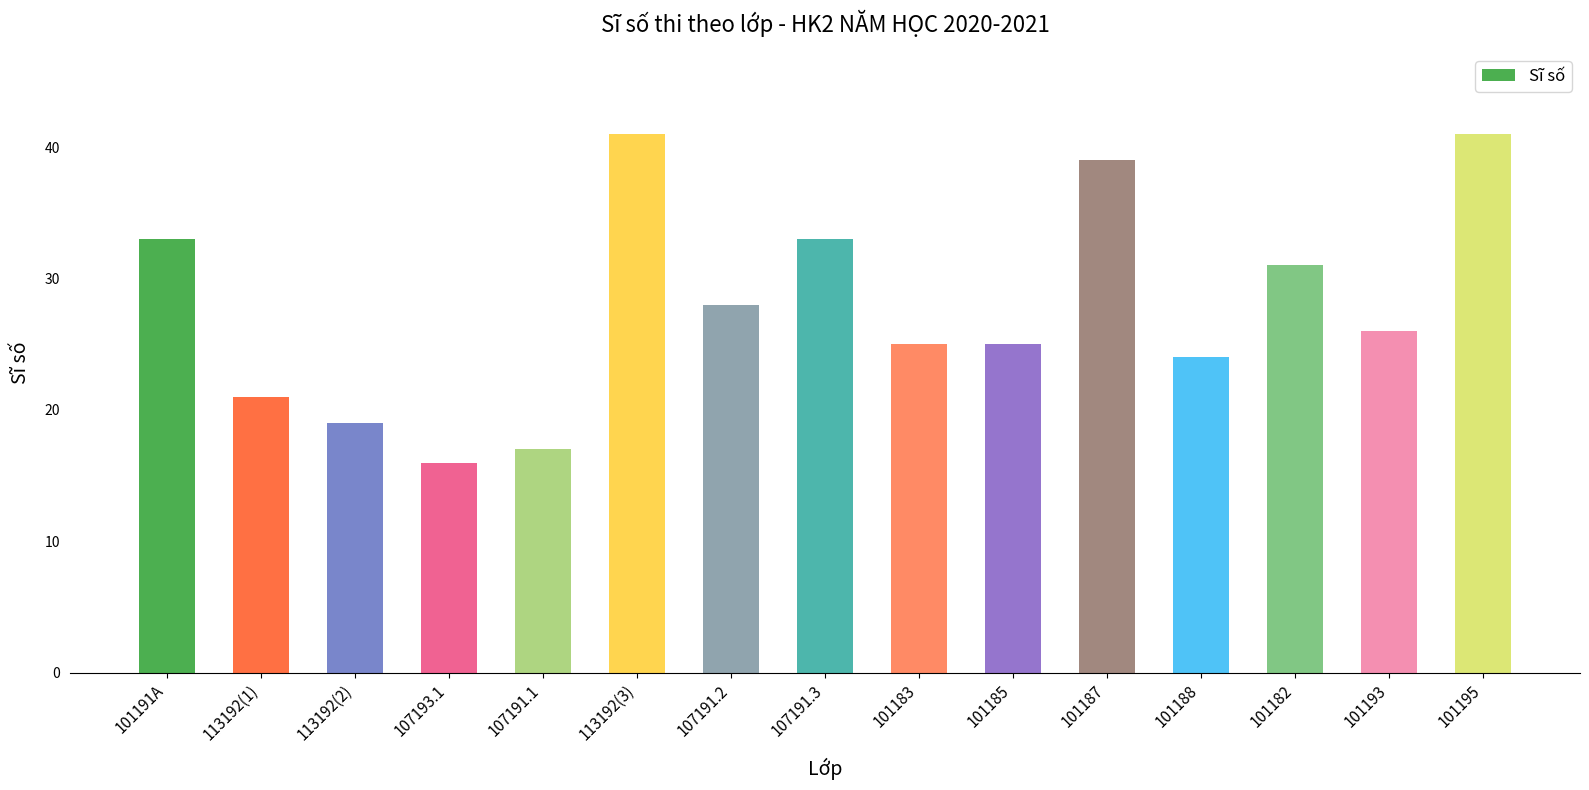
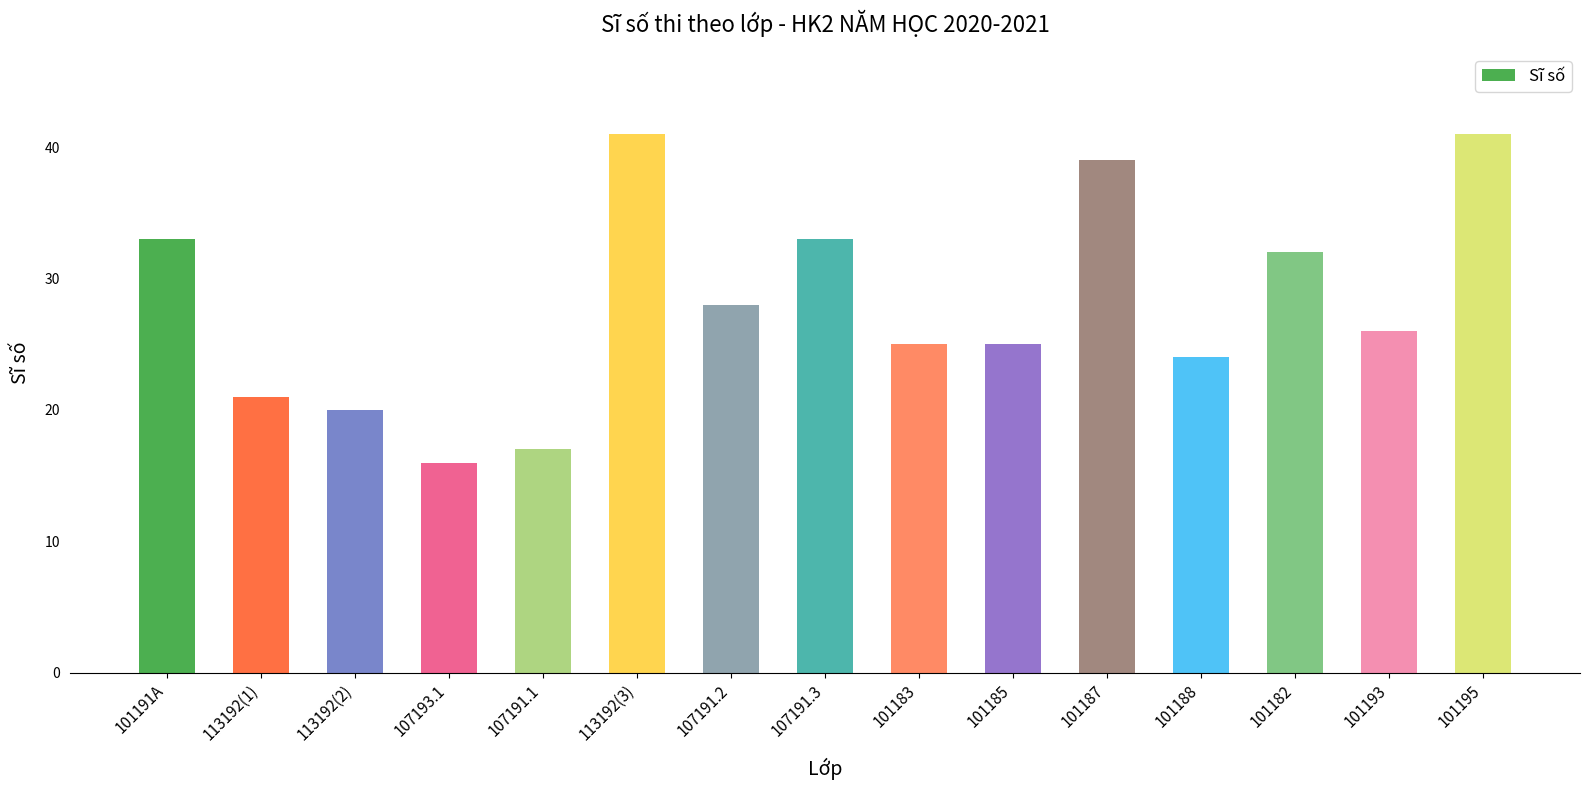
113192(2): 19 -> 20
101182: 31 -> 32
